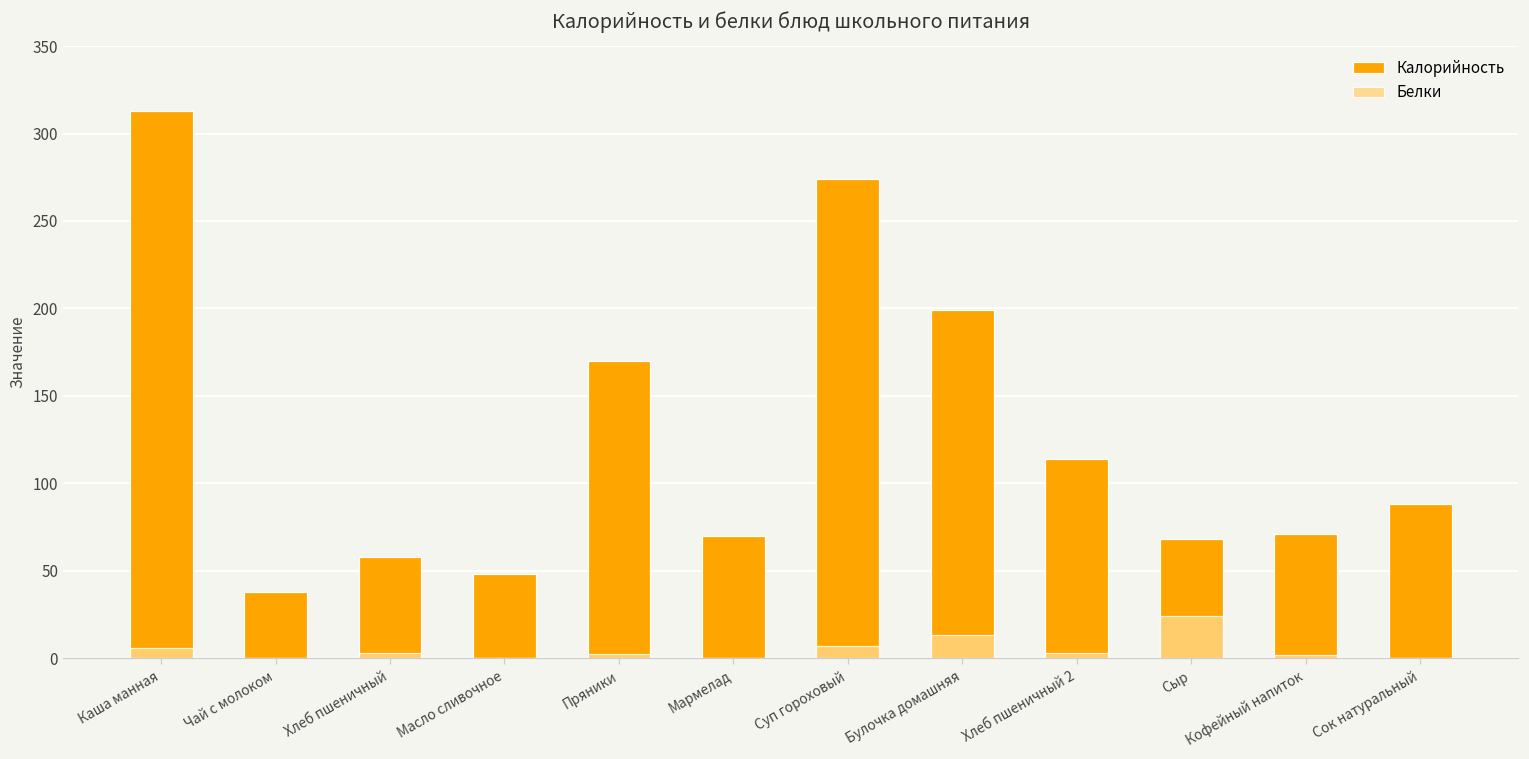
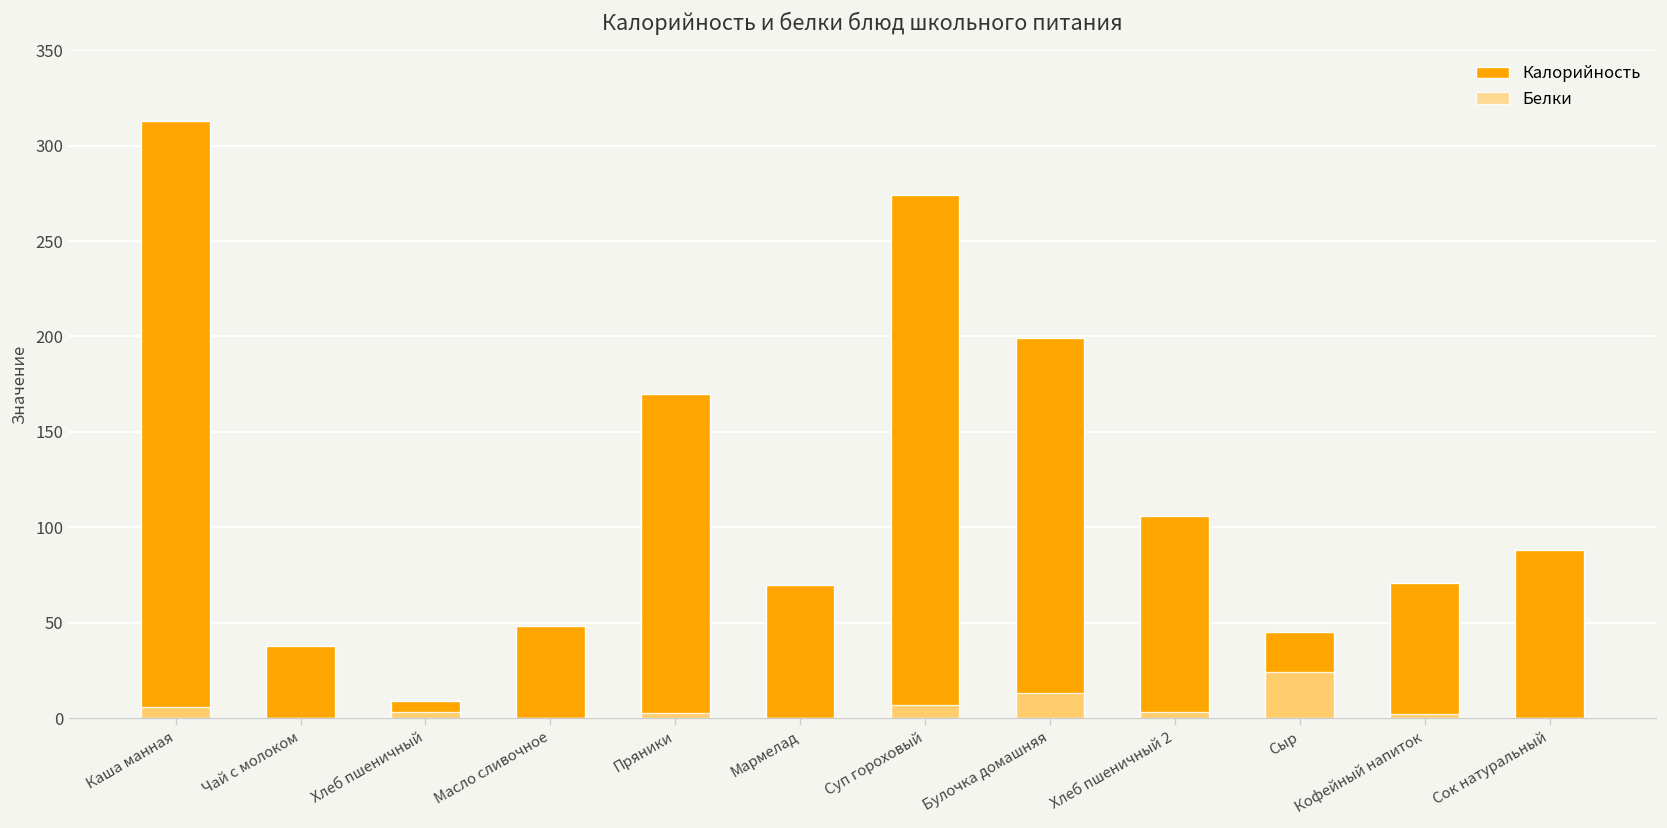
Калорийность, Хлеб пшеничный: 58 -> 9
Калорийность, Хлеб пшеничный 2: 114 -> 106
Калорийность, Сыр: 68 -> 45
